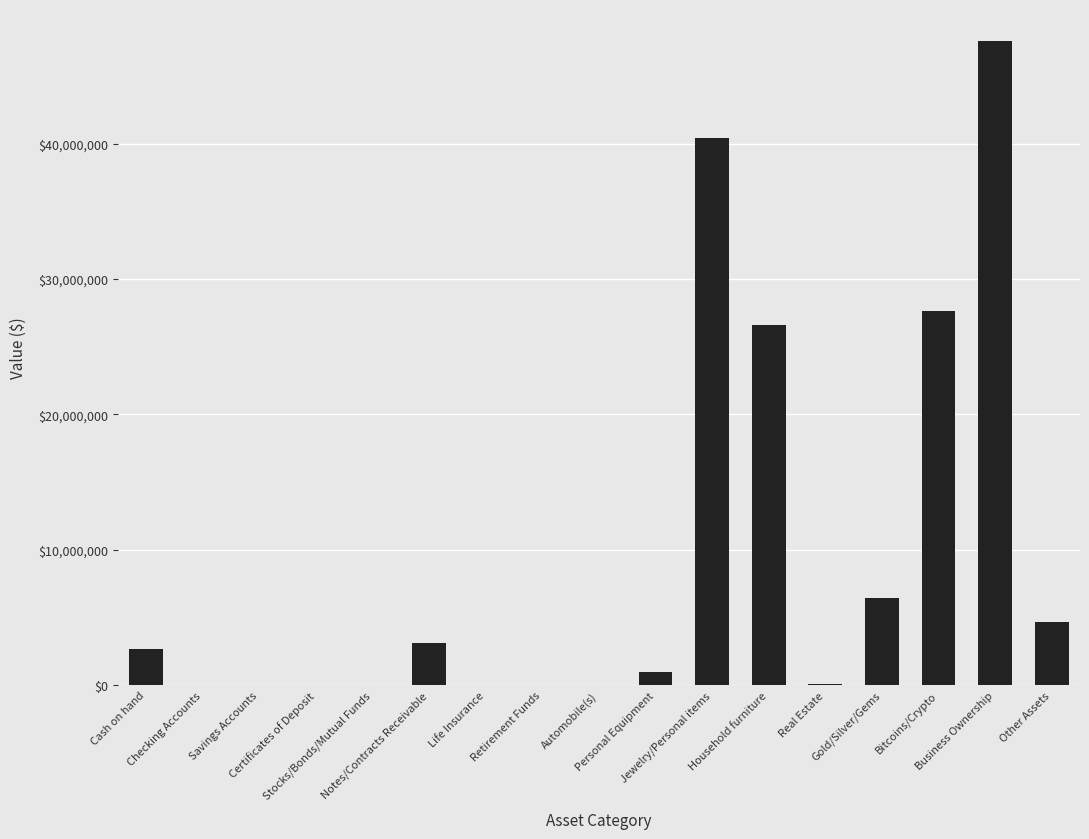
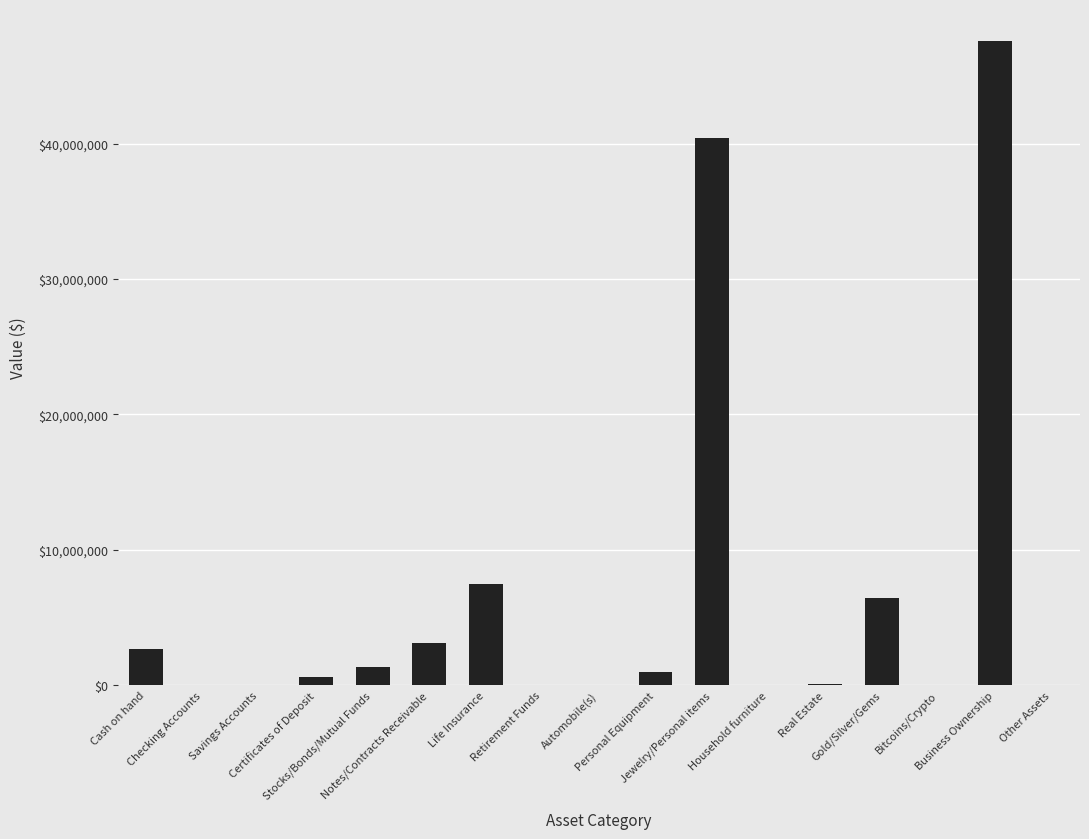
Certificates of Deposit: $0 -> $600,000
Stocks/Bonds/Mutual Funds: $0 -> $1,300,000
Life Insurance: $0 -> $7,500,000
Household furniture: $26,600,000 -> $0
Bitcoins/Crypto: $27,600,000 -> $0
Other Assets: $4,600,000 -> $0
